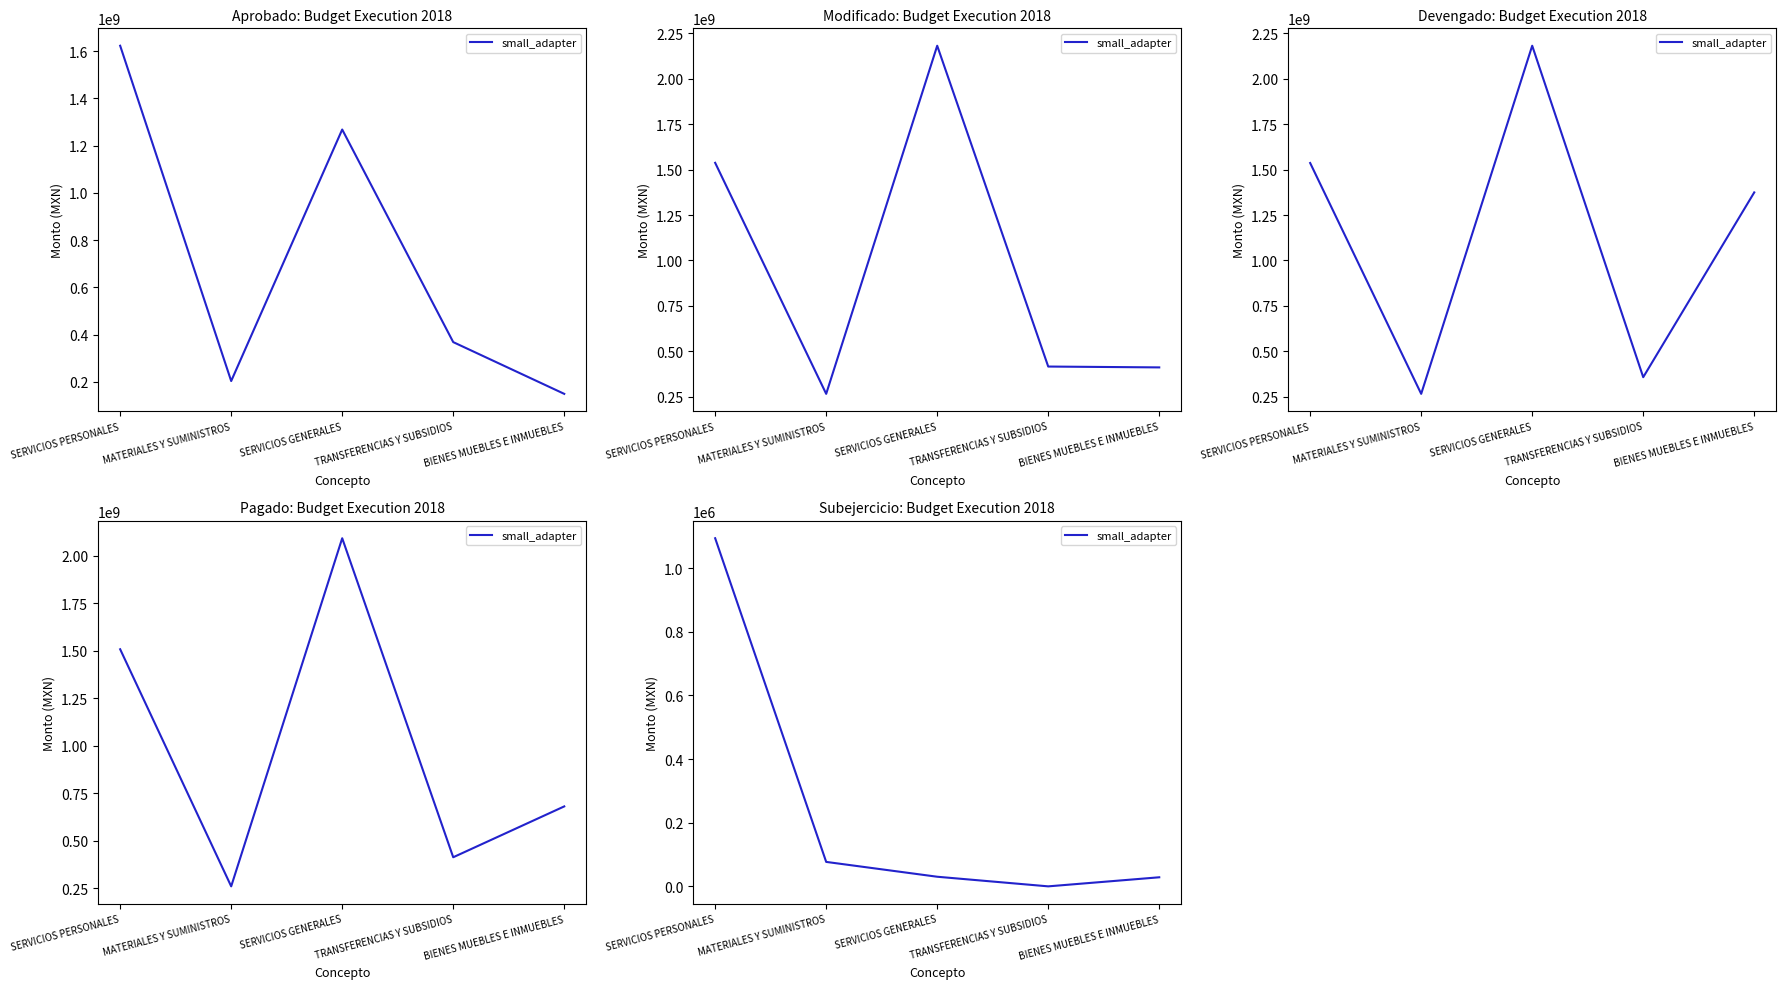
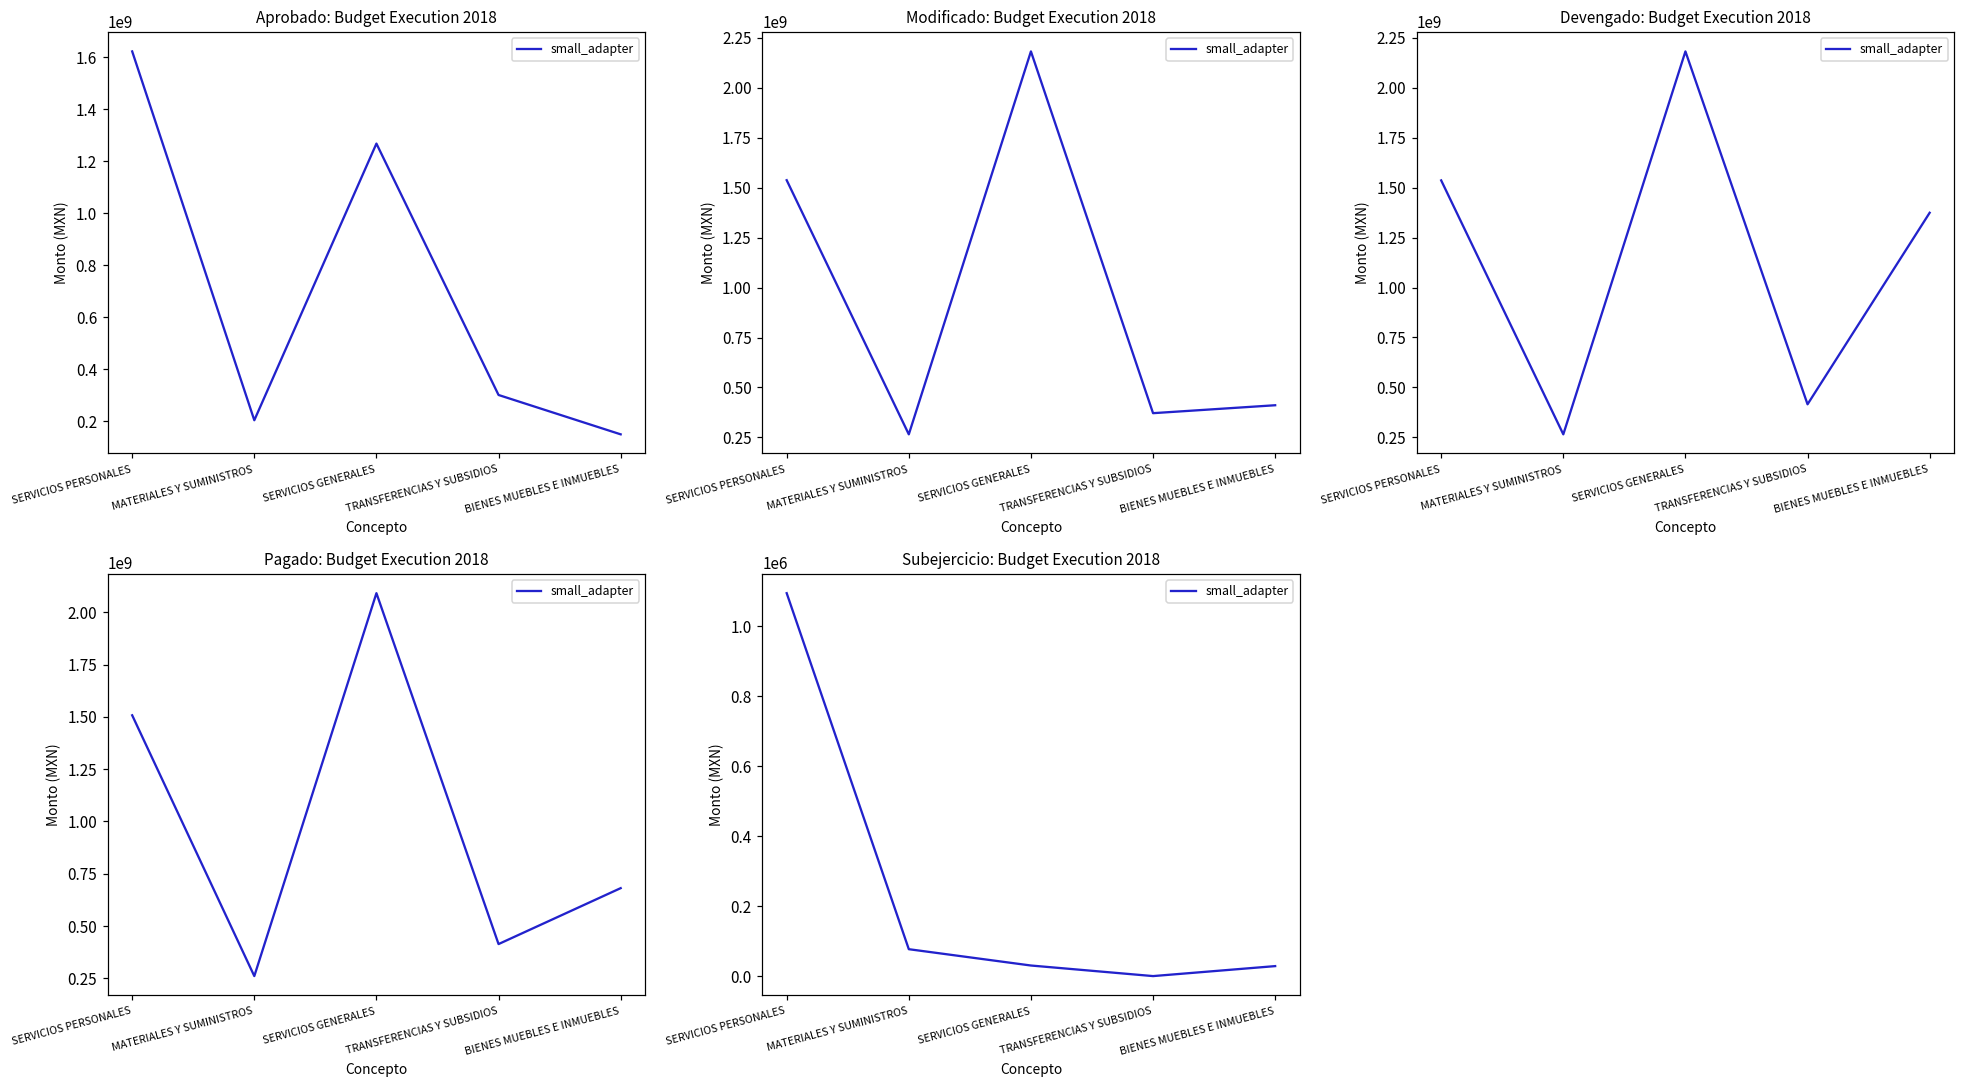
Aprobado: Budget Execution 2018, TRANSFERENCIAS Y SUBSIDIOS: 370000000 -> 300000000
Modificado: Budget Execution 2018, TRANSFERENCIAS Y SUBSIDIOS: 420000000 -> 370000000
Devengado: Budget Execution 2018, TRANSFERENCIAS Y SUBSIDIOS: 360000000 -> 420000000
